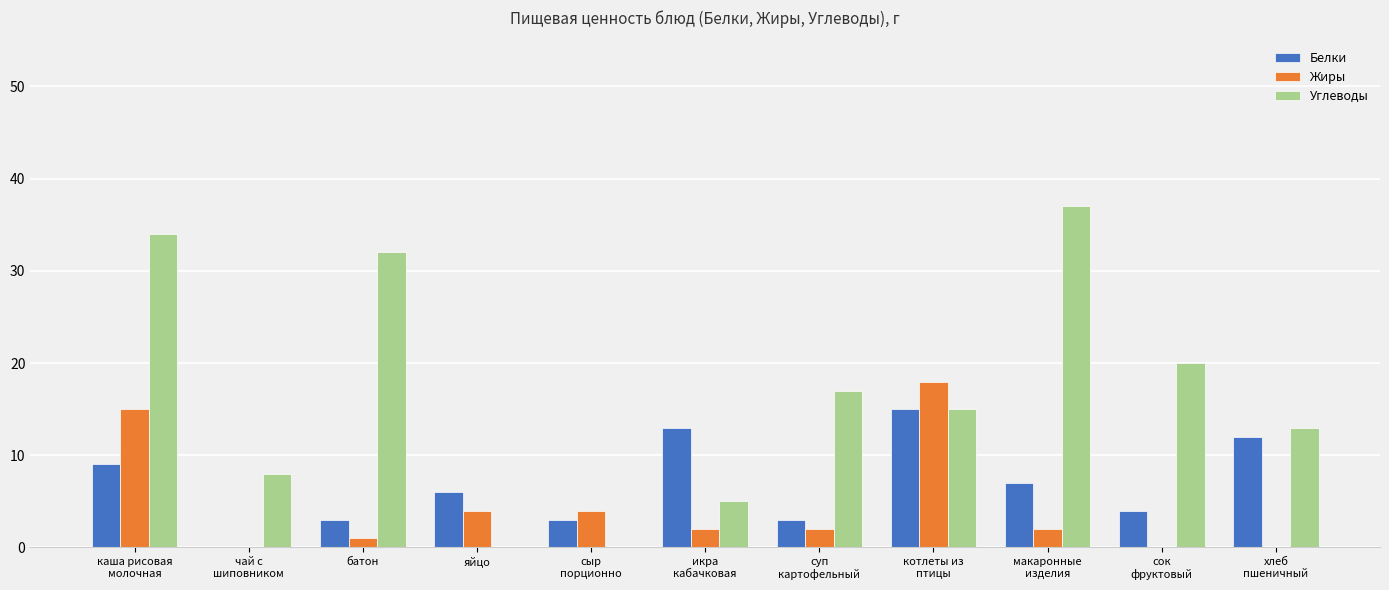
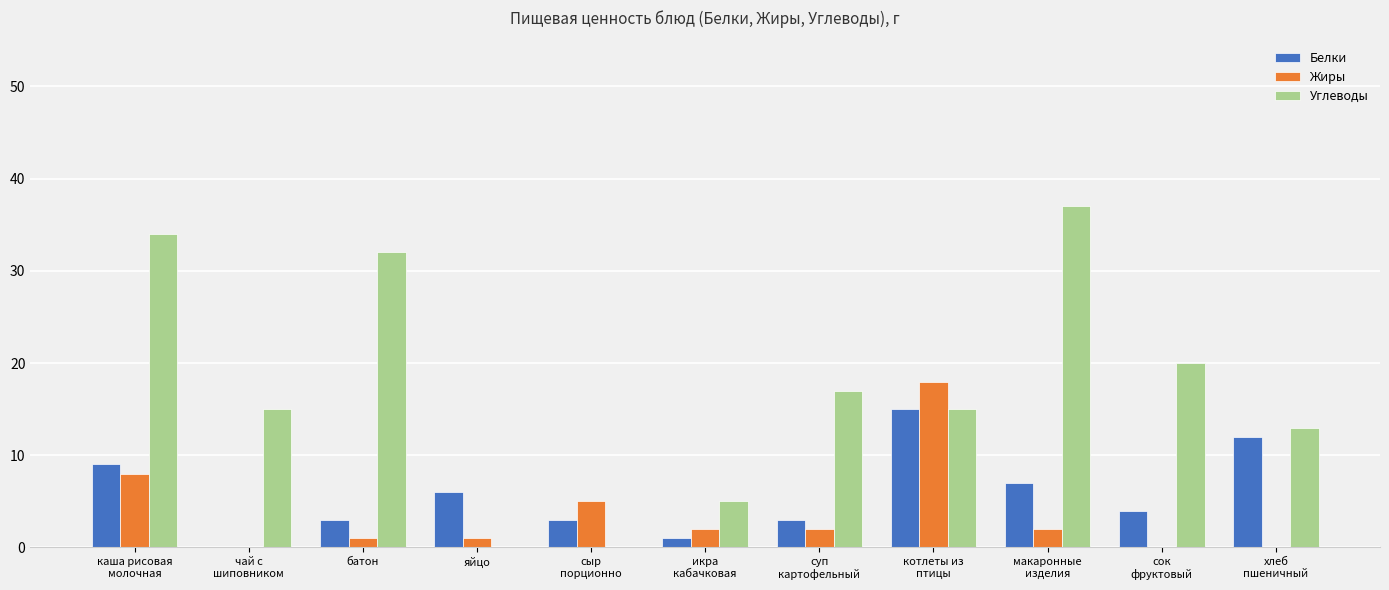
Жиры, каша рисовая молочная: 15 -> 8
Углеводы, чай с шиповником: 8 -> 15
Жиры, яйцо: 4 -> 1
Жиры, сыр порционно: 4 -> 5
Белки, икра кабачковая: 13 -> 1
